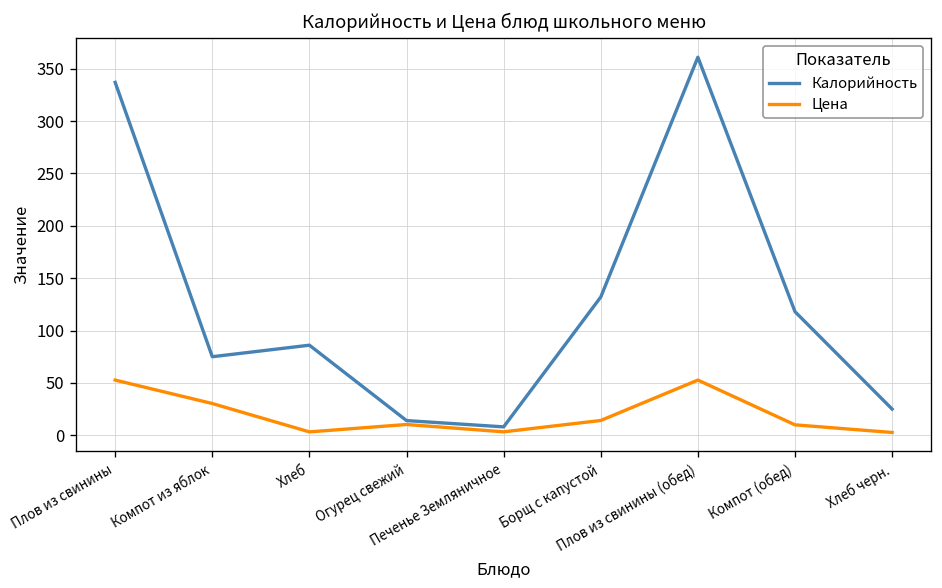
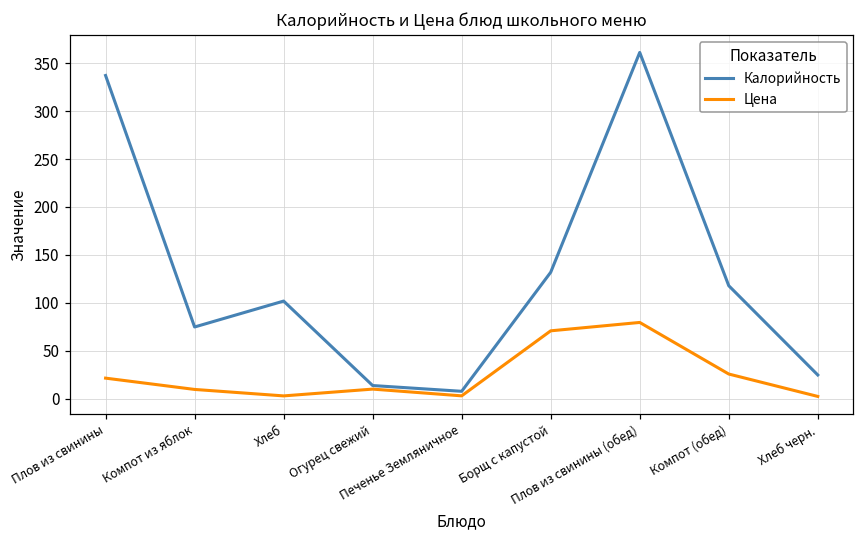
Цена, Плов из свинины: 50 -> 20
Цена, Компот из яблок: 30 -> 10
Калорийность, Хлеб: 90 -> 100
Цена, Борщ с капустой: 10 -> 70
Цена, Плов из свинины (обед): 50 -> 80
Цена, Компот (обед): 10 -> 30
